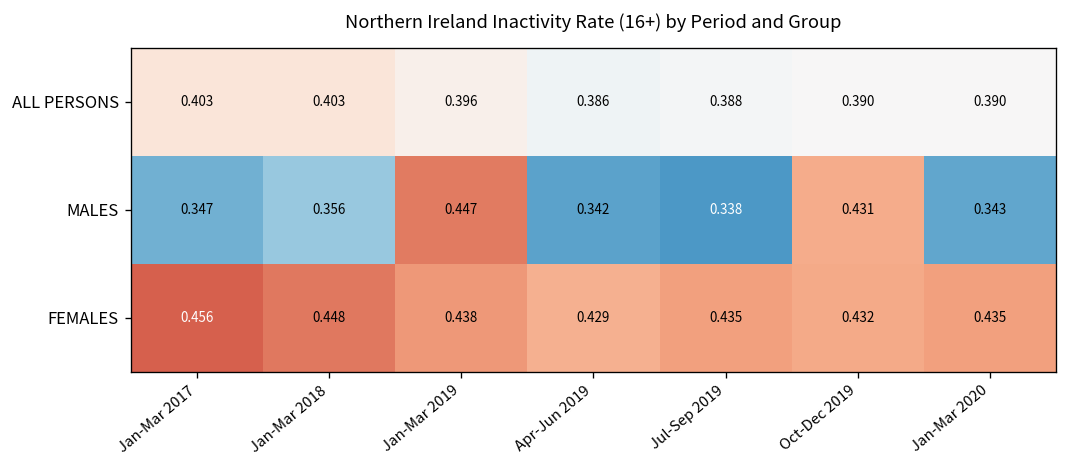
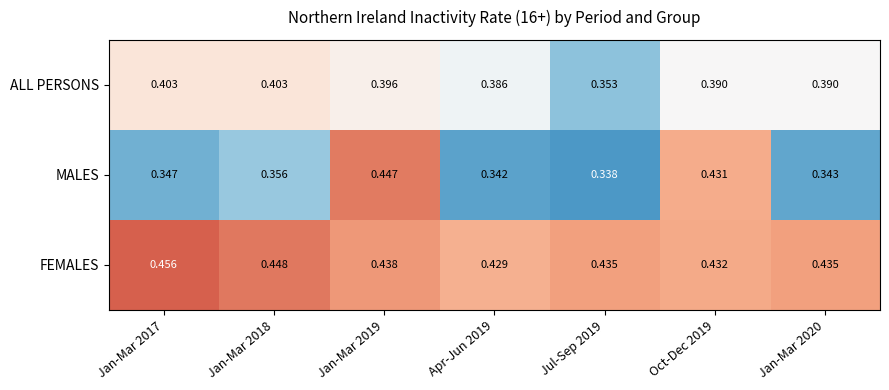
ALL PERSONS, Jul-Sep 2019: 0.388 -> 0.353
